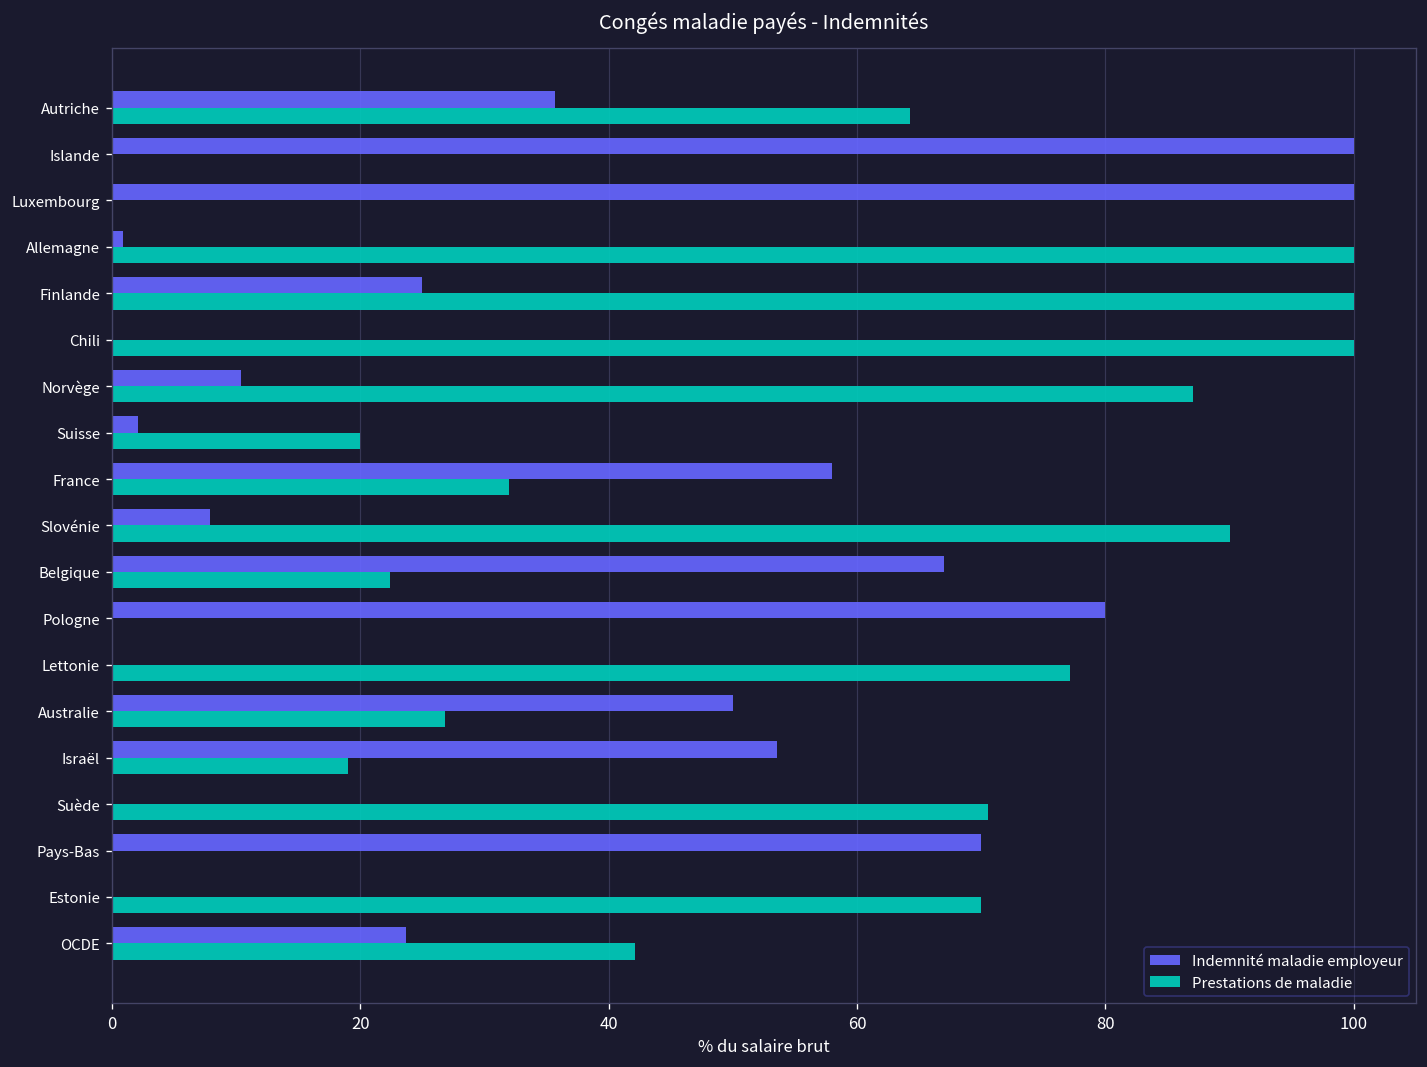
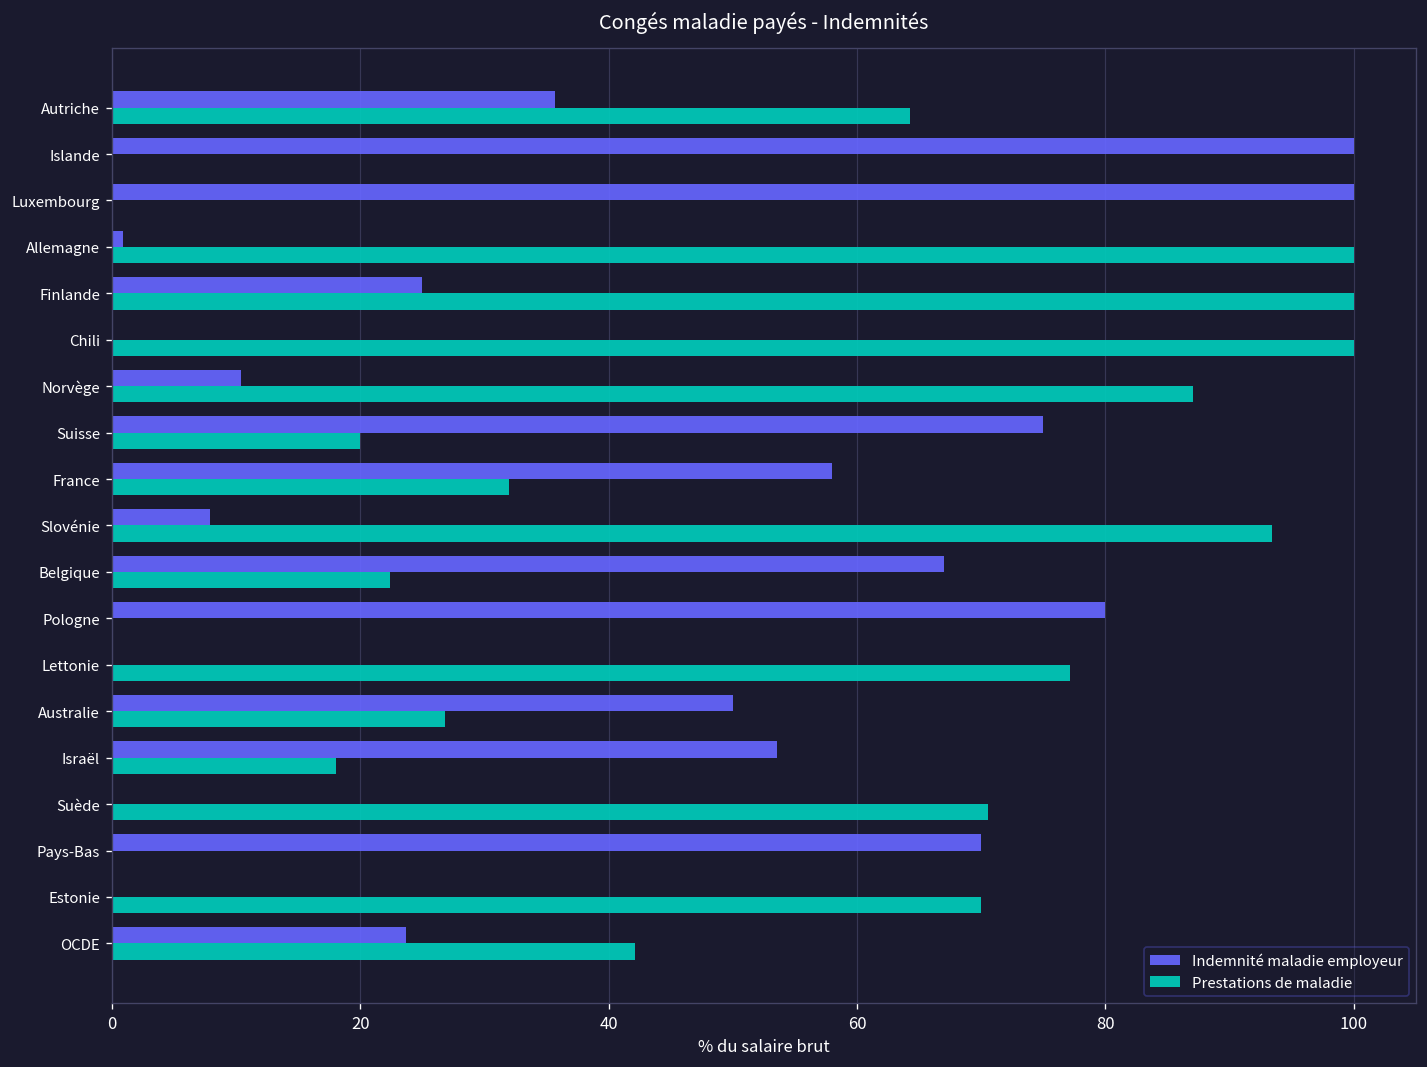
Indemnité maladie employeur, Suisse: 2.1 -> 75.0
Prestations de maladie, Slovénie: 90.0 -> 93.4
Prestations de maladie, Israël: 19.1 -> 18.0
